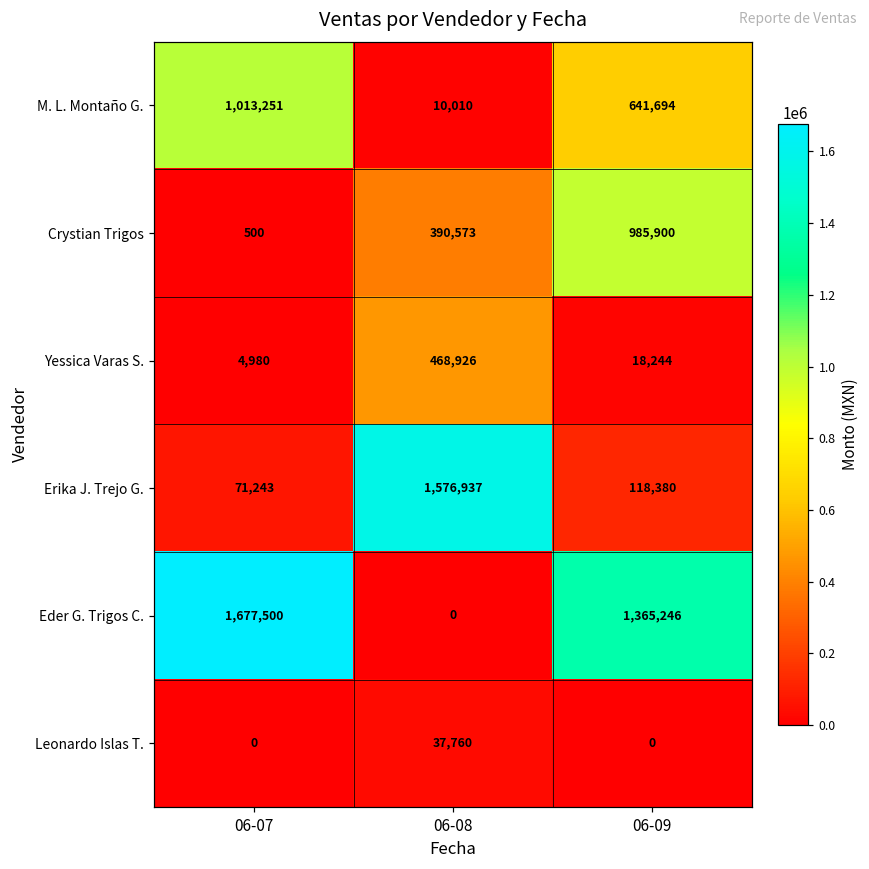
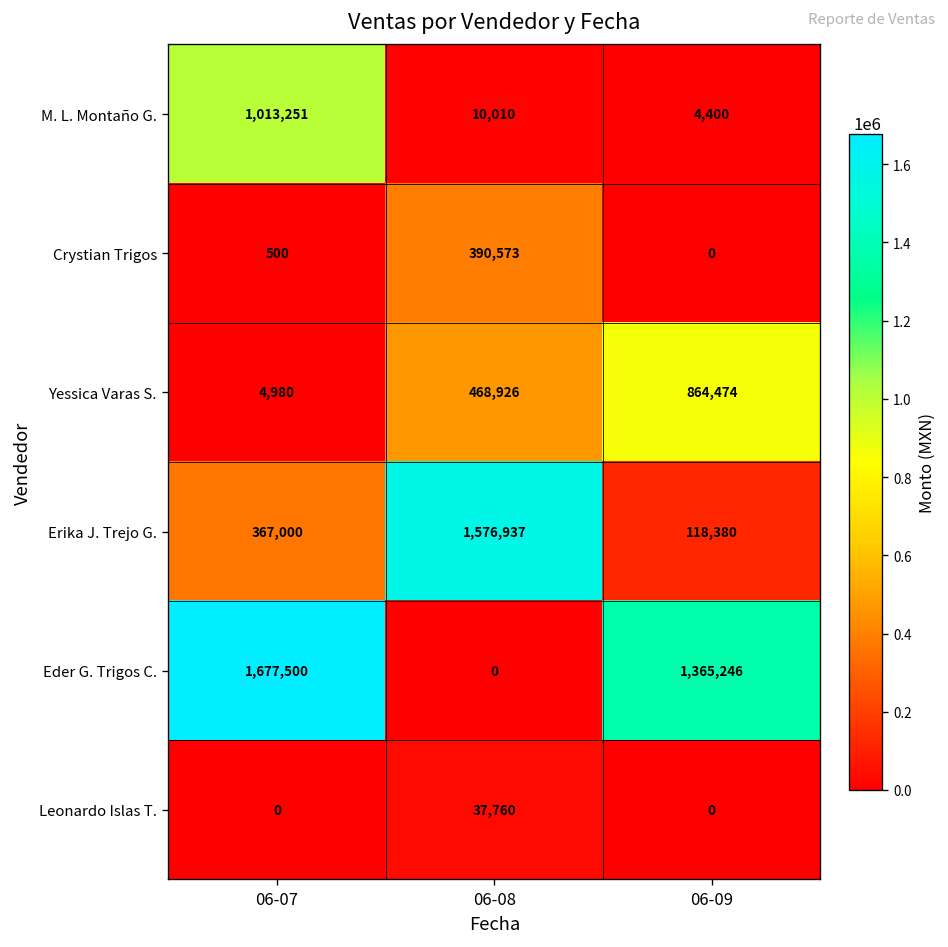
M. L. Montaño G., 06-09: 641,694 -> 4,400
Crystian Trigos, 06-09: 985,900 -> 0
Yessica Varas S., 06-09: 18,244 -> 864,474
Erika J. Trejo G., 06-07: 71,243 -> 367,000
